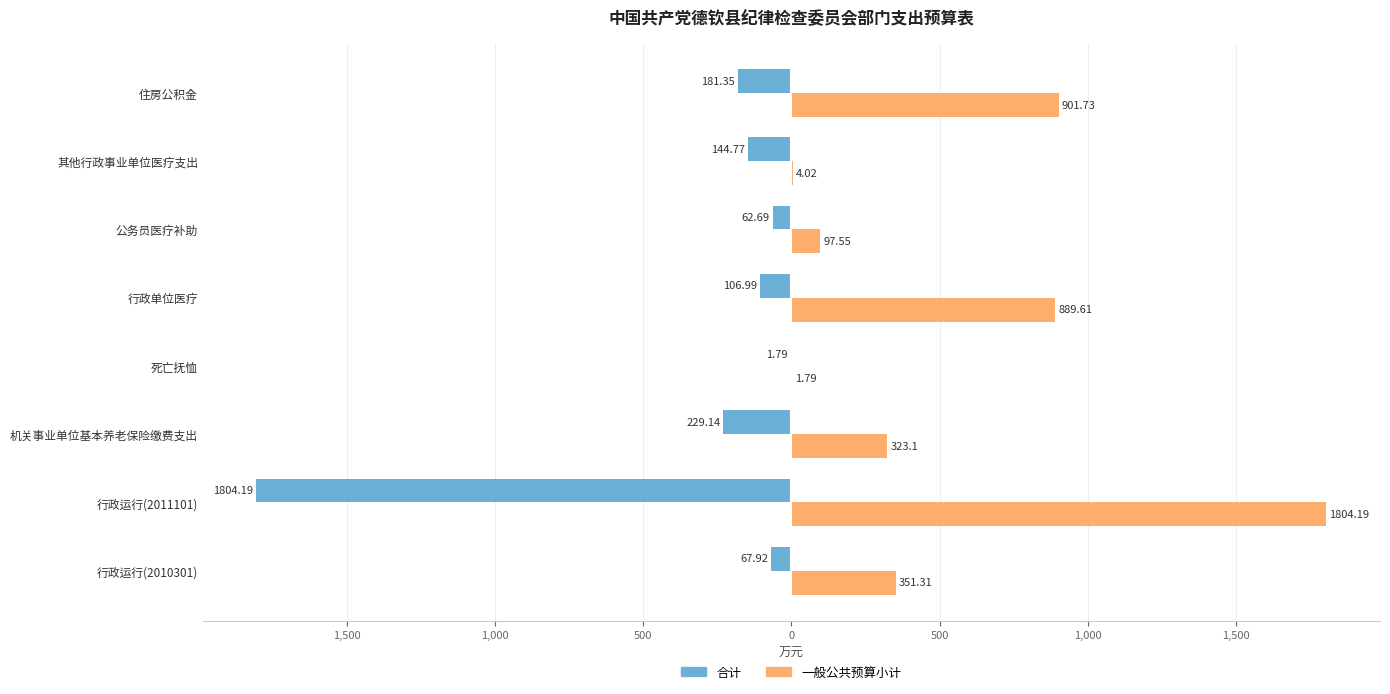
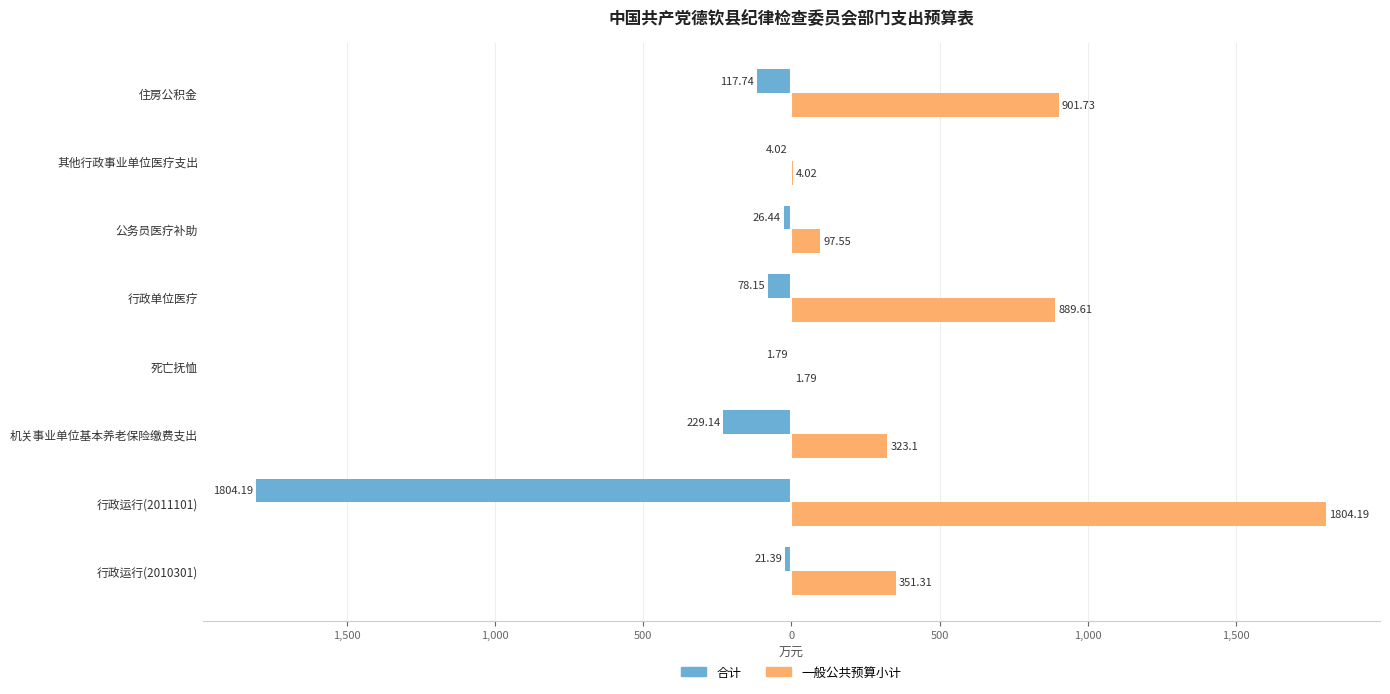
合计, 住房公积金: 181.35 -> 117.74
合计, 其他行政事业单位医疗支出: 144.77 -> 4.02
合计, 公务员医疗补助: 62.69 -> 26.44
合计, 行政单位医疗: 106.99 -> 78.15
合计, 行政运行(2010301): 67.92 -> 21.39
